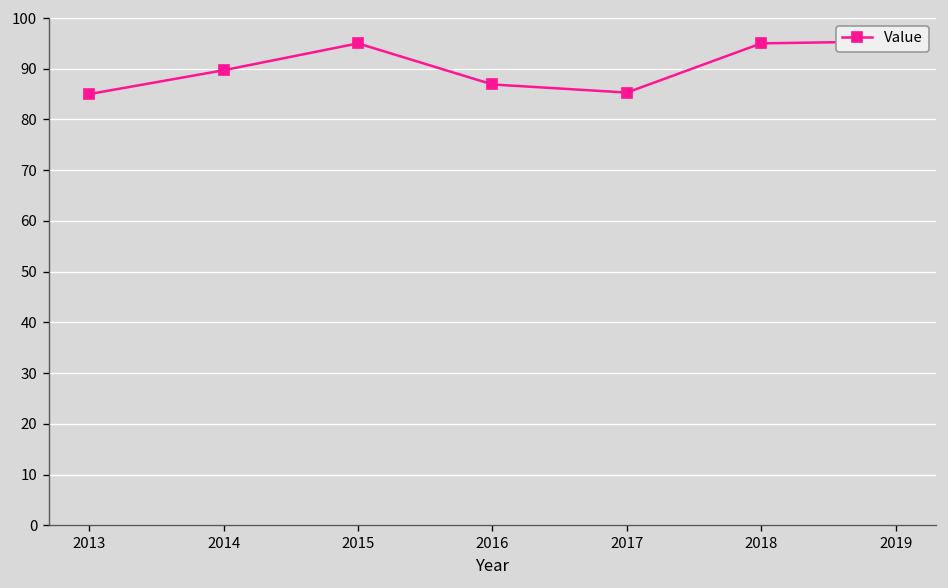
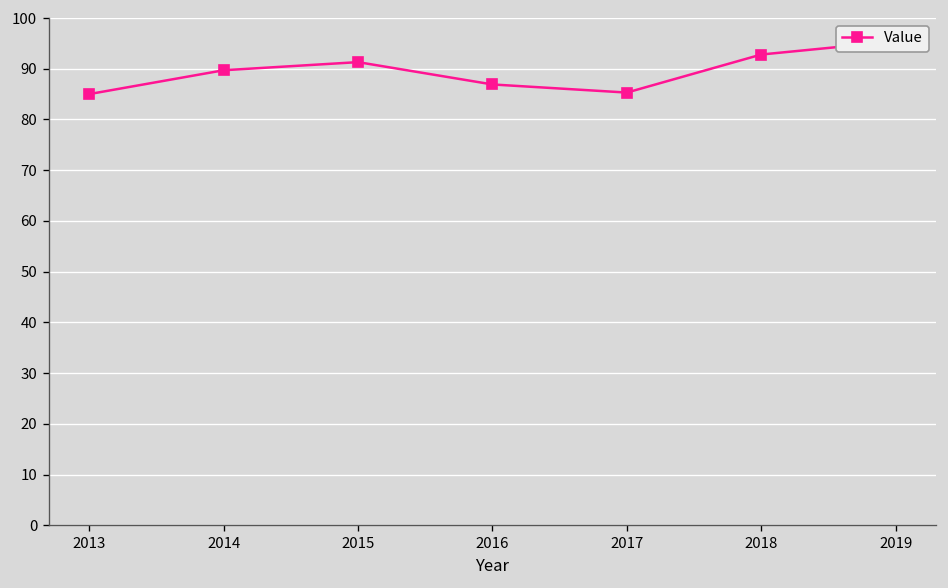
2015: 95 -> 91
2018: 95 -> 93
